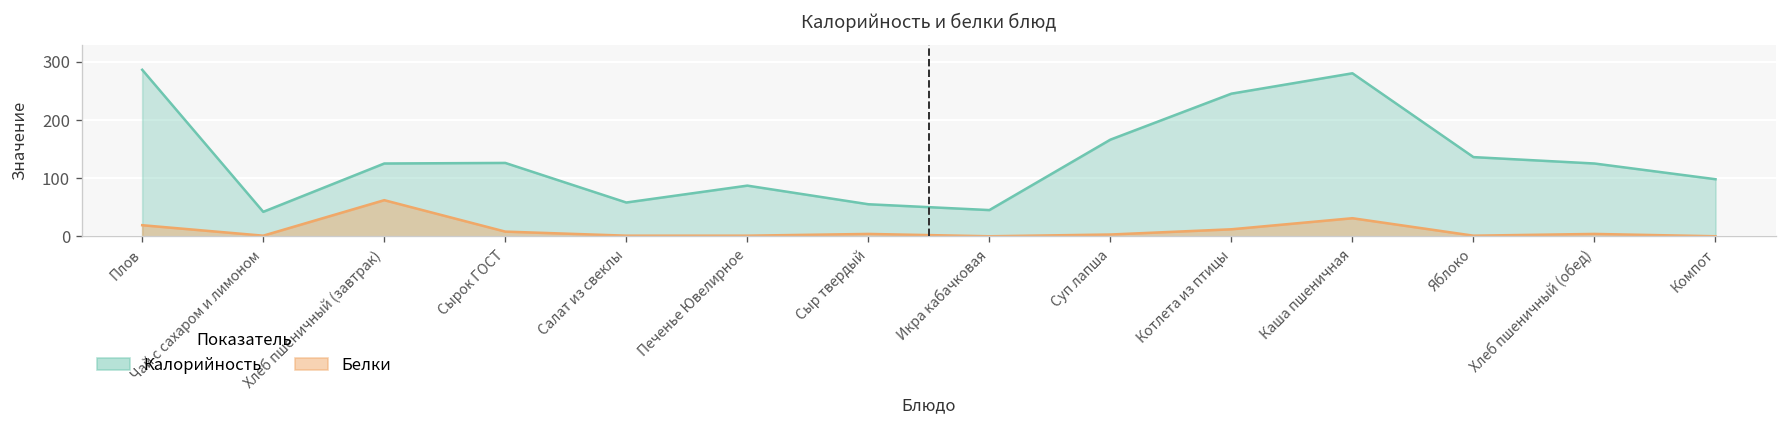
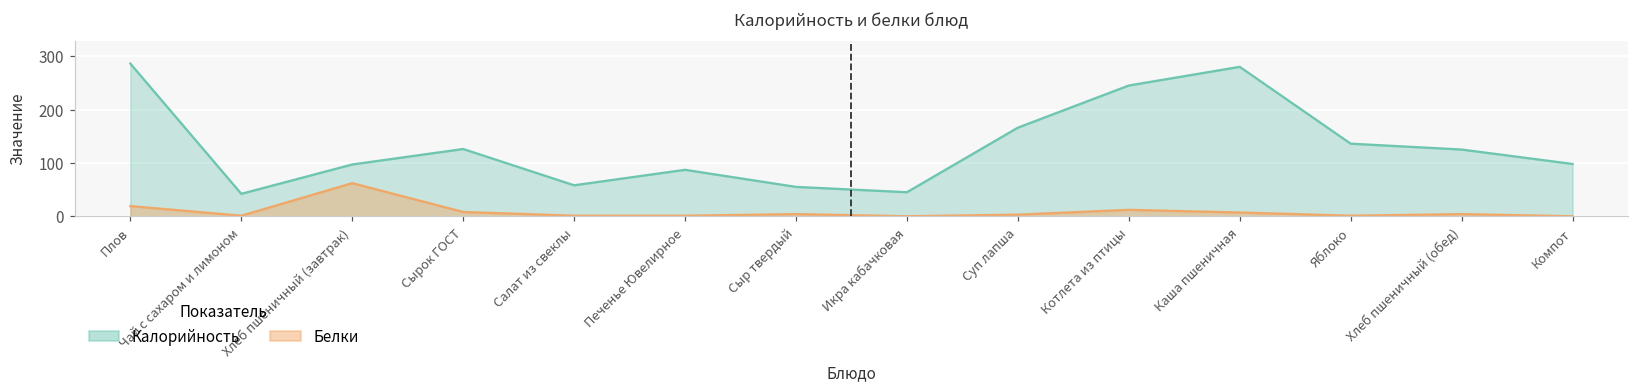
Калорийность, Хлеб пшеничный (завтрак): 130 -> 100
Белки, Каша пшеничная: 30 -> 10
